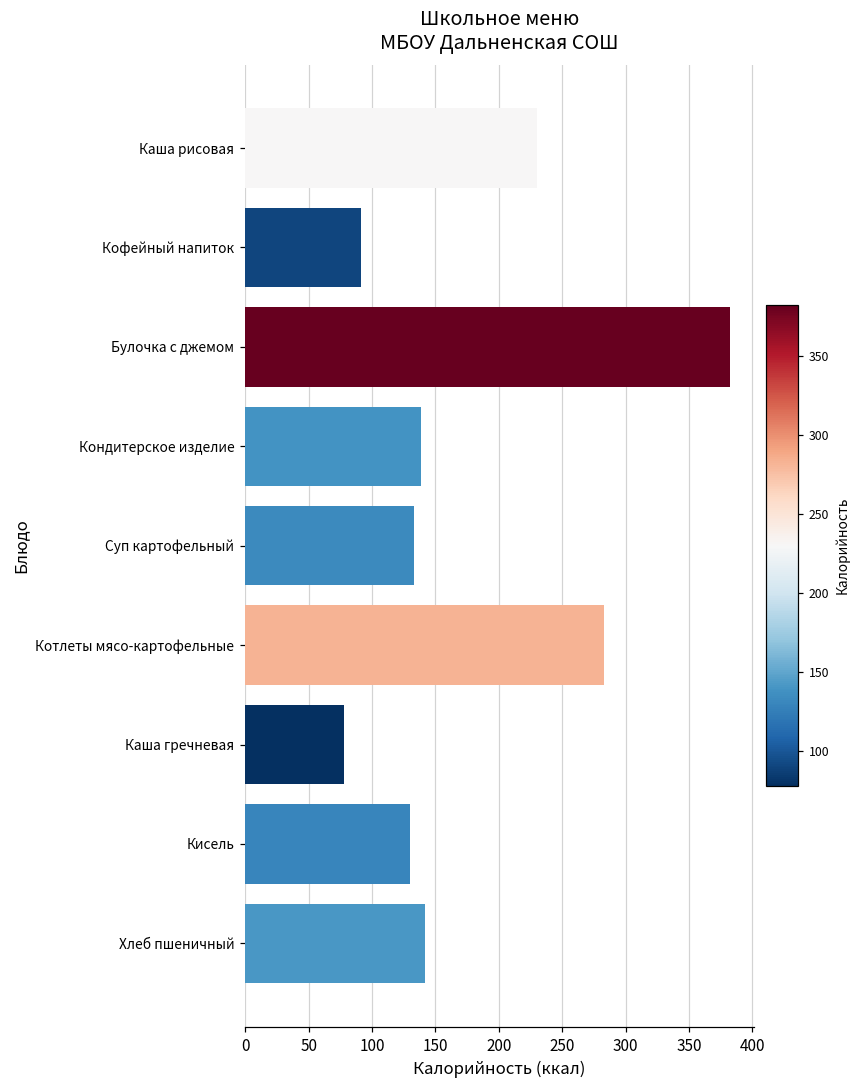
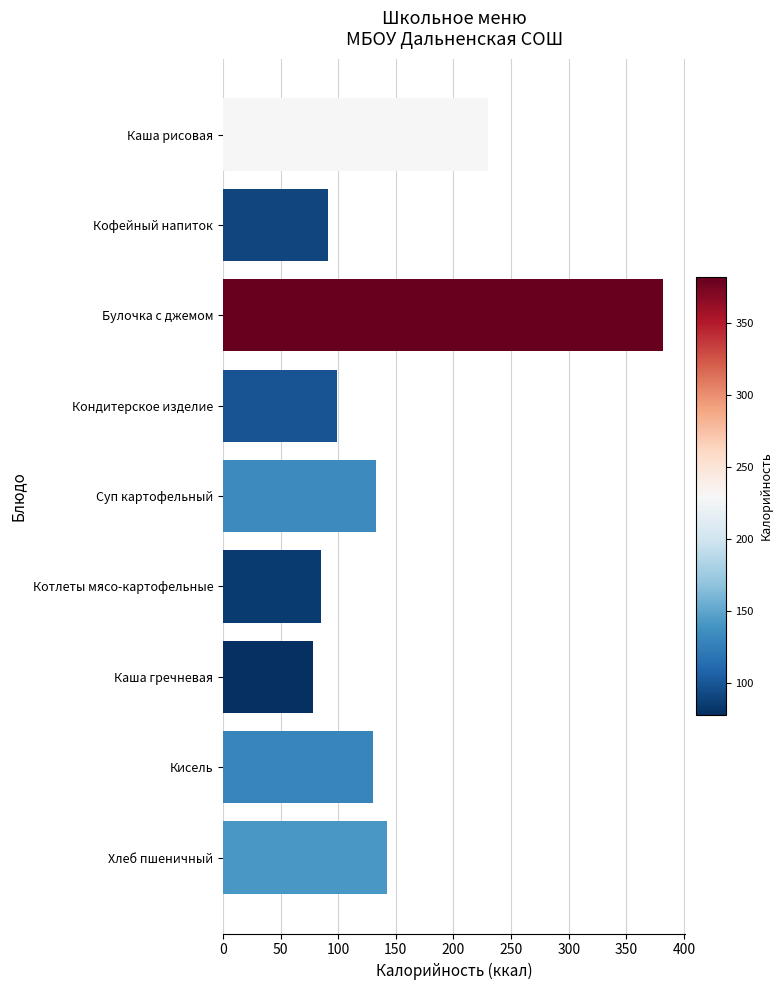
Кондитерское изделие: 139 -> 99
Котлеты мясо-картофельные: 283 -> 85
